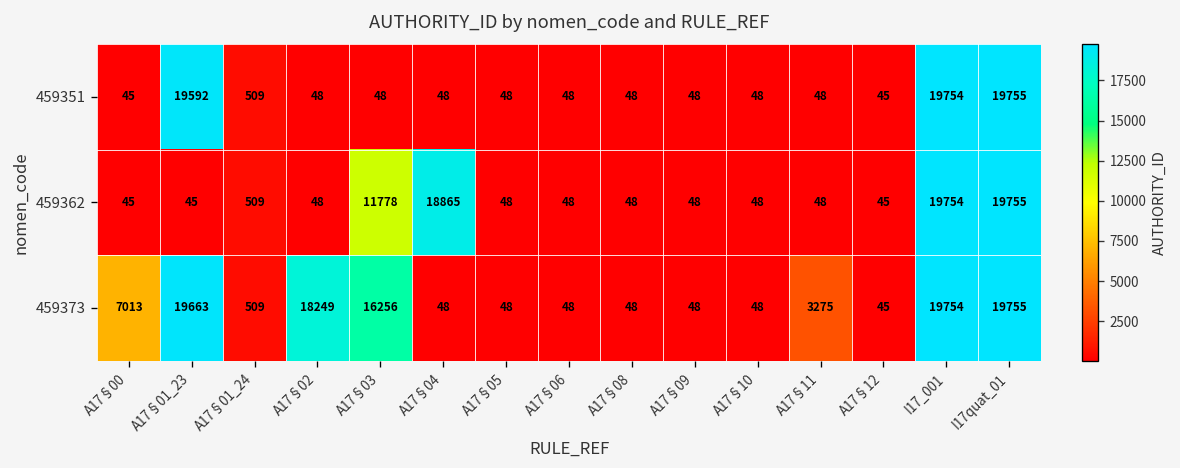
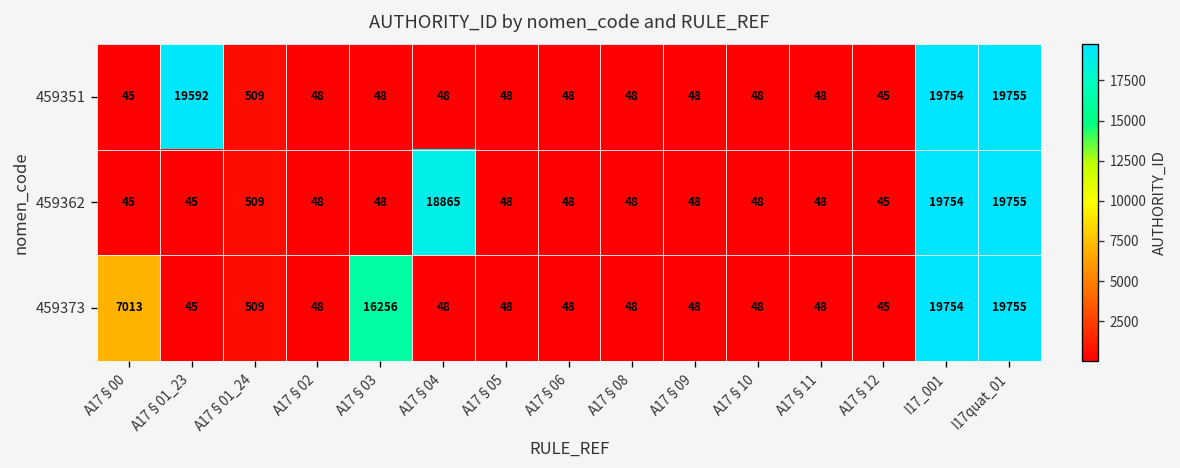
459362, A17§03: 11778 -> 48
459373, A17§01_23: 19663 -> 45
459373, A17§02: 18249 -> 48
459373, A17§11: 3275 -> 48
